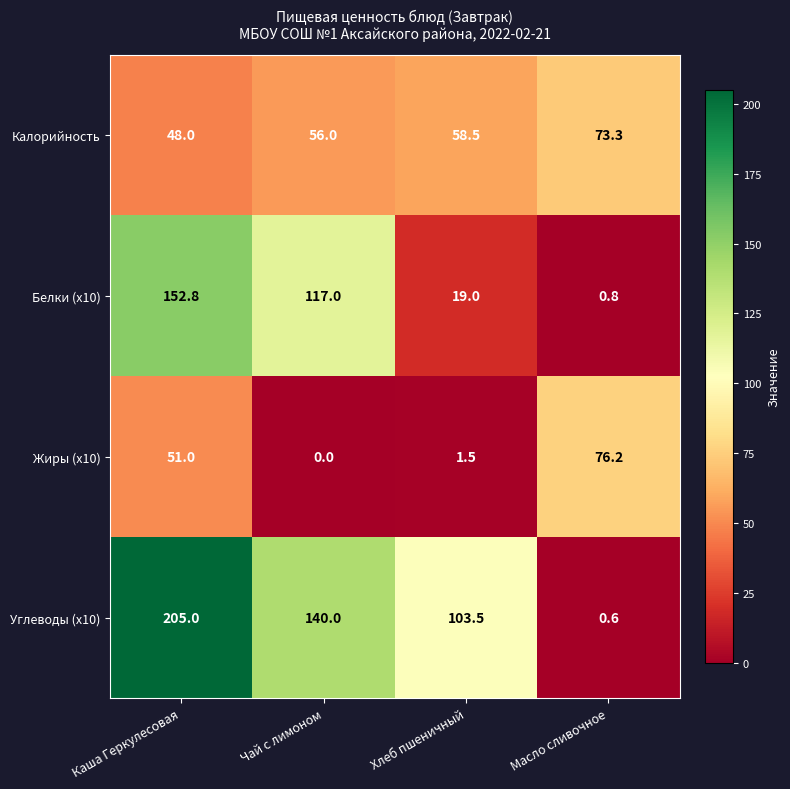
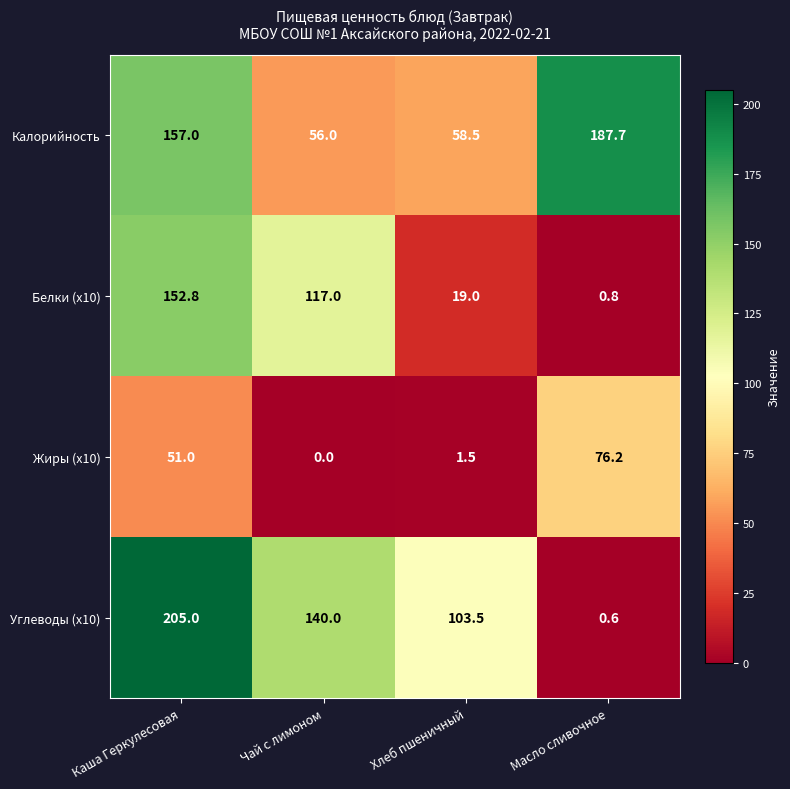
Калорийность, Каша Геркулесовая: 48.0 -> 157.0
Калорийность, Масло сливочное: 73.3 -> 187.7
